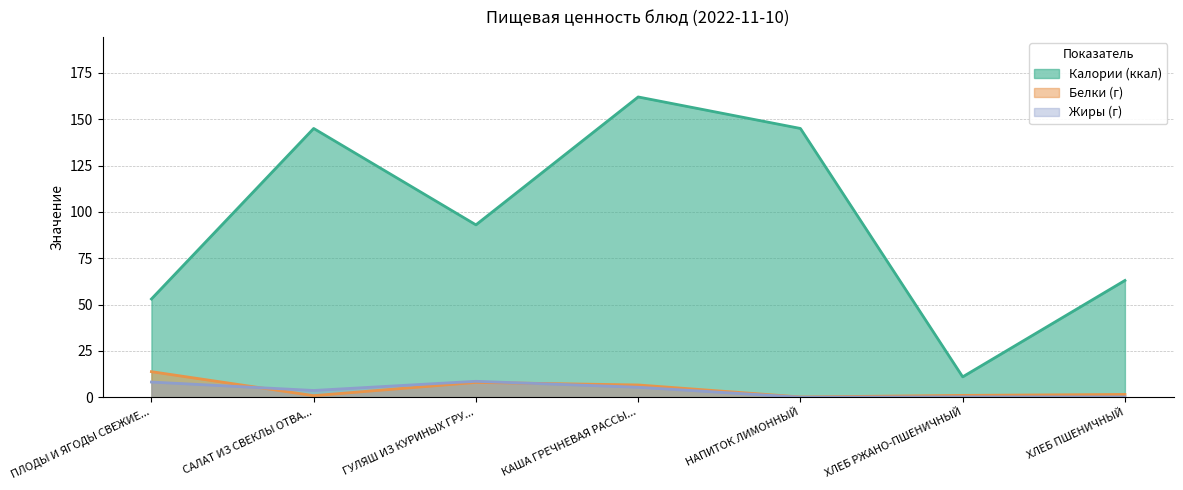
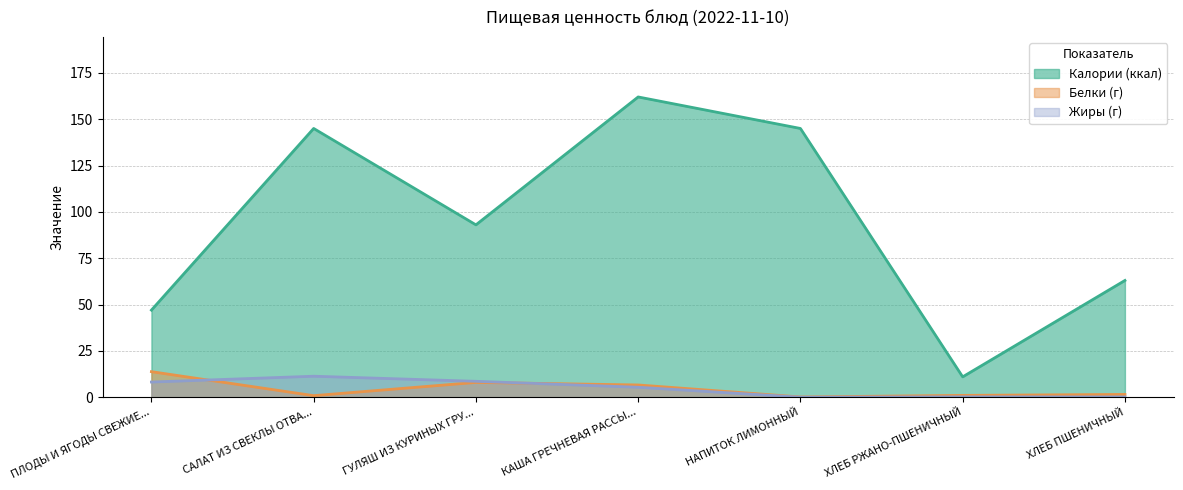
Калории (ккал), ПЛОДЫ И ЯГОДЫ СВЕЖИЕ...: 53 -> 47
Жиры (г), САЛАТ ИЗ СВЕКЛЫ ОТВА...: 4 -> 11
